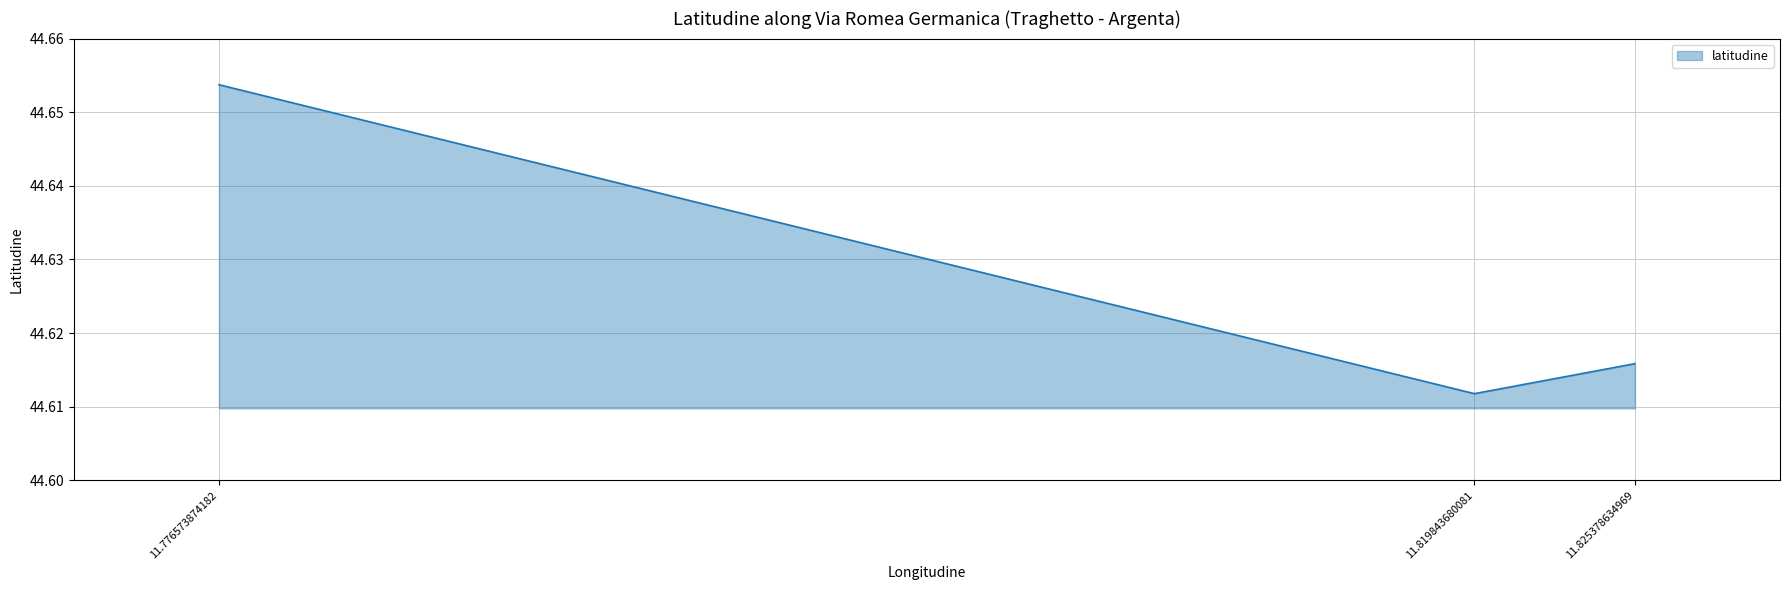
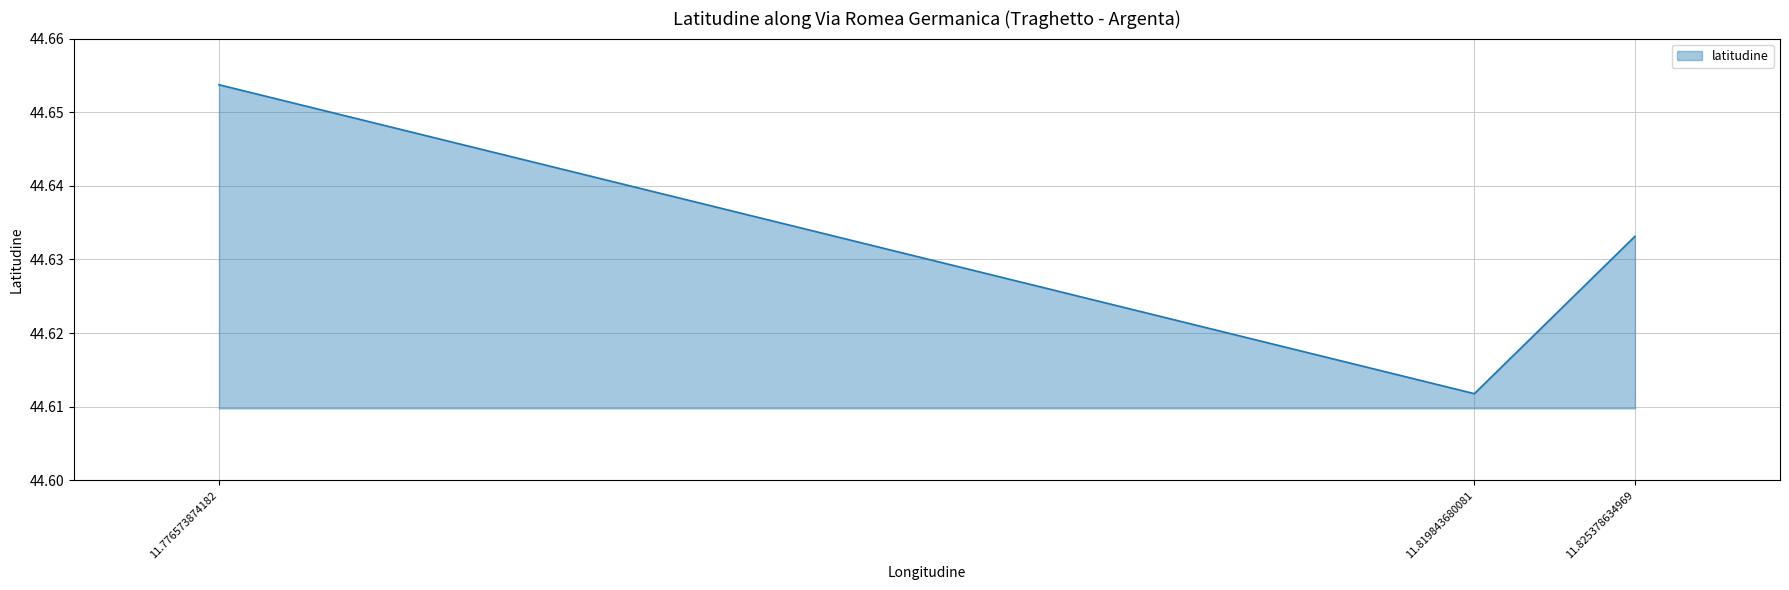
11.825378634969: 44.616 -> 44.633
